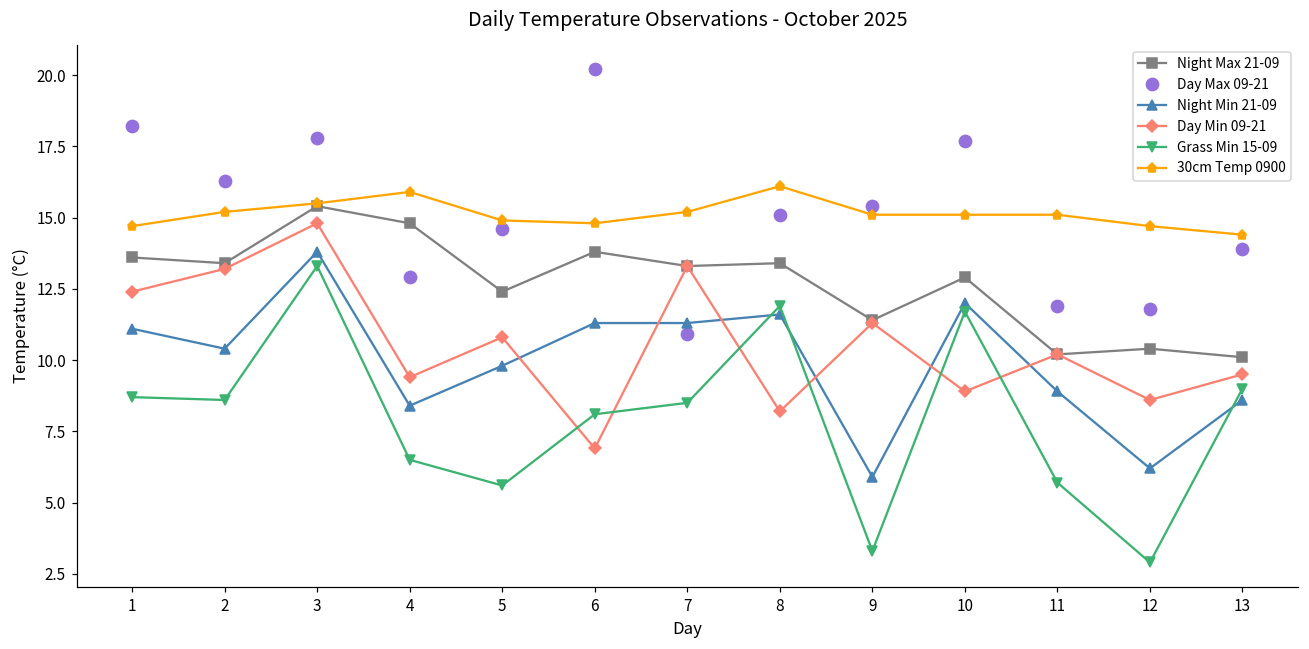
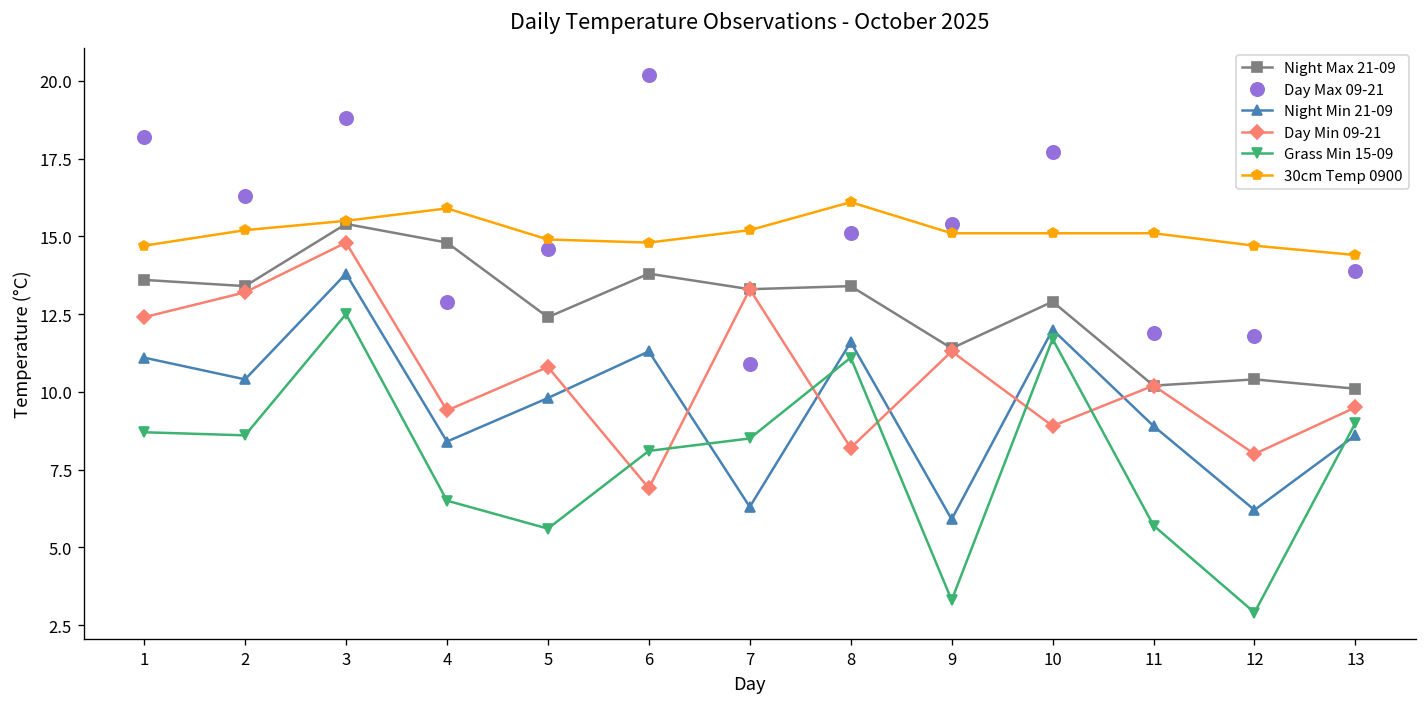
Day Max 09-21, 3: 17.8 -> 18.8
Grass Min 15-09, 3: 13.3 -> 12.5
Night Min 21-09, 7: 11.3 -> 6.3
Grass Min 15-09, 8: 11.9 -> 11.1
Day Min 09-21, 12: 8.6 -> 8.0
